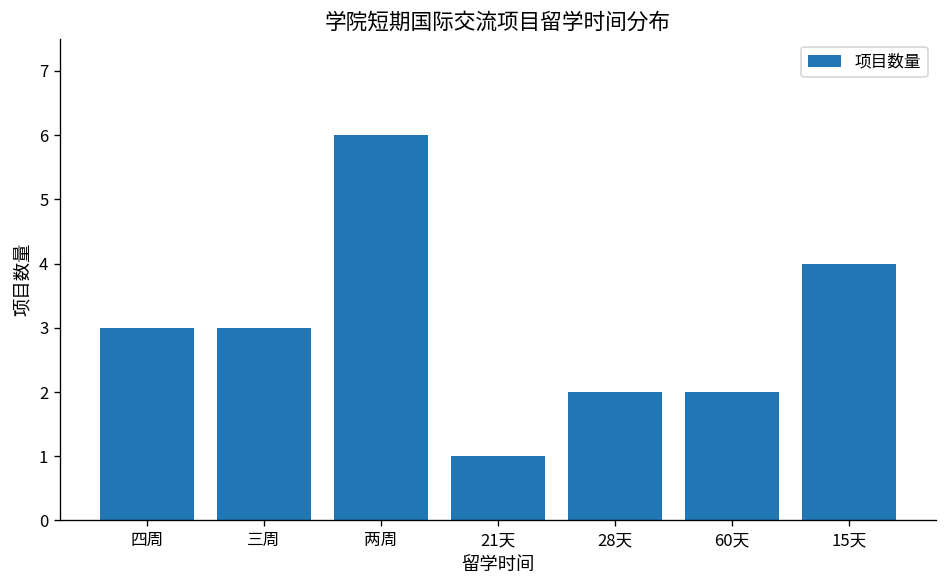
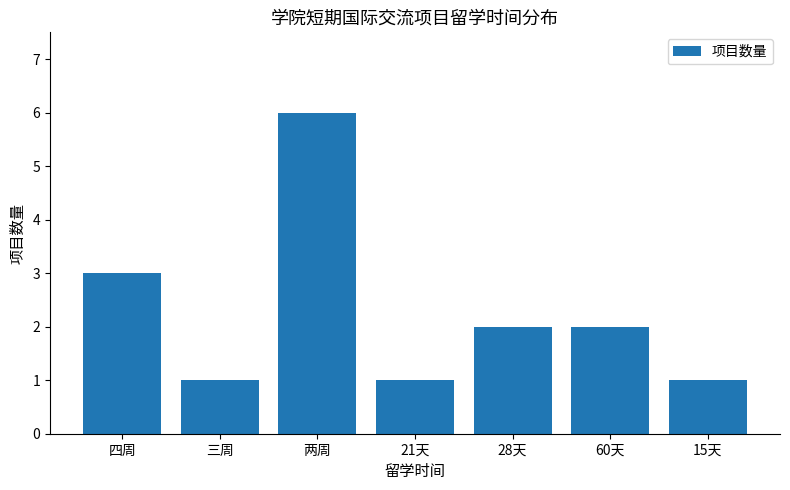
三周: 3 -> 1
15天: 4 -> 1
